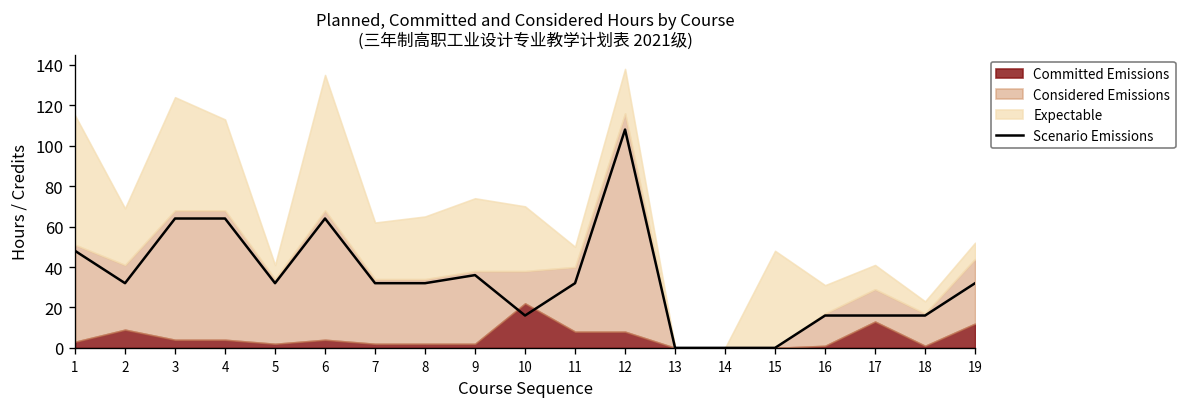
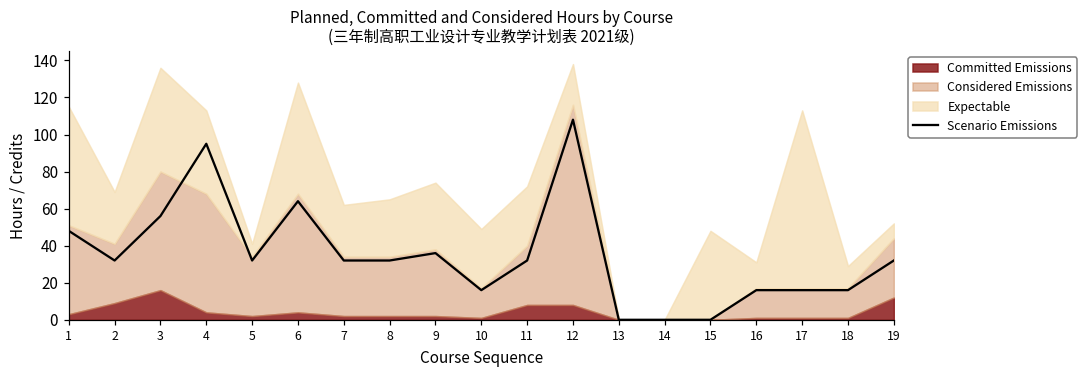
Scenario Emissions, 3: 64 -> 56
Committed Emissions, 3: 4 -> 16
Scenario Emissions, 4: 64 -> 95
Expectable, 6: 67 -> 60
Committed Emissions, 10: 22 -> 1
Expectable, 11: 10 -> 32
Committed Emissions, 17: 13 -> 1
Expectable, 17: 12 -> 96
Expectable, 18: 6 -> 12
